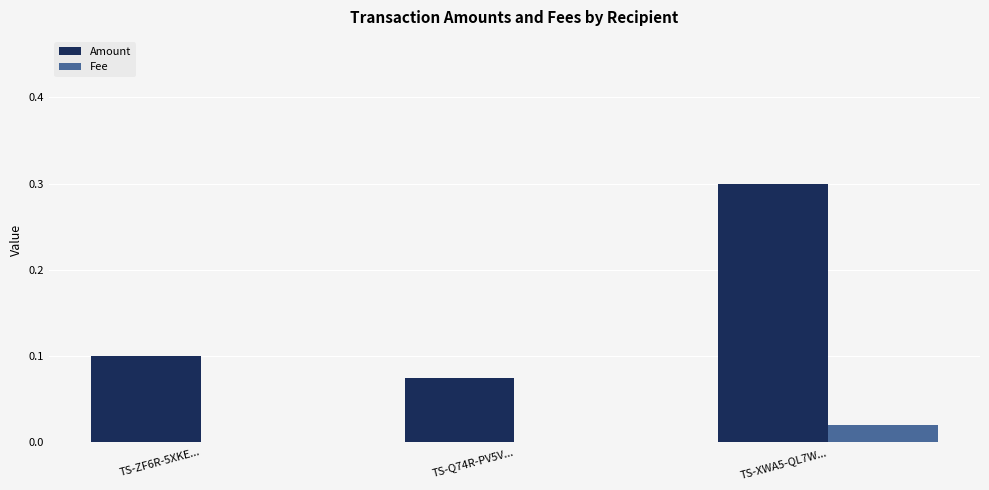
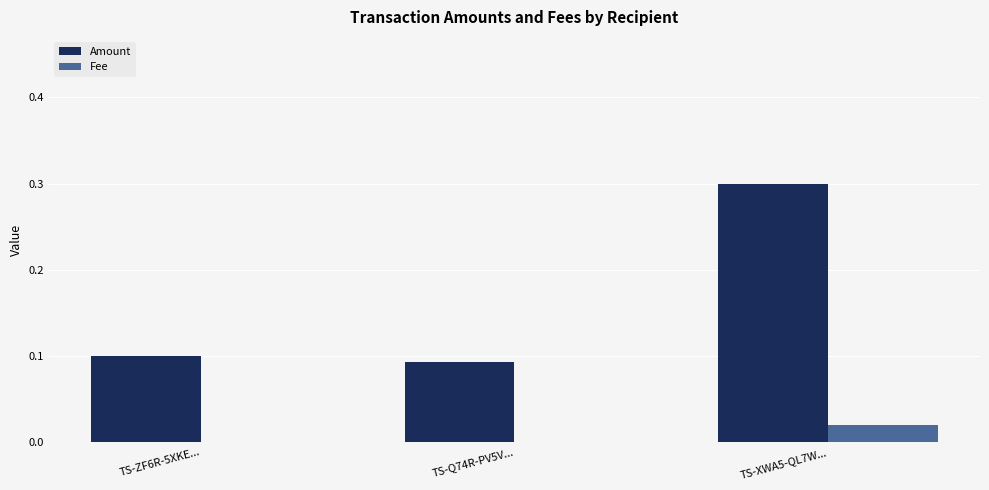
Amount, TS-Q74R-PV5V...: 0.07 -> 0.09
